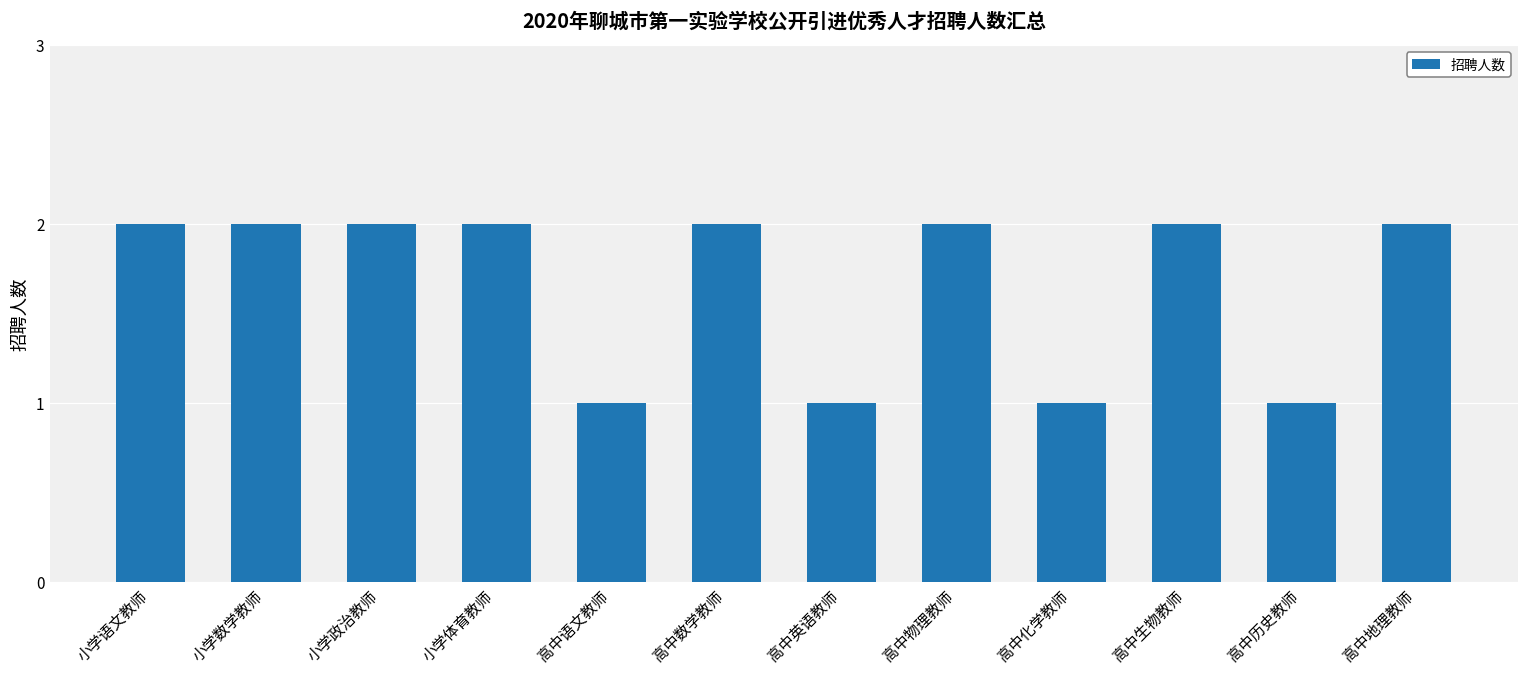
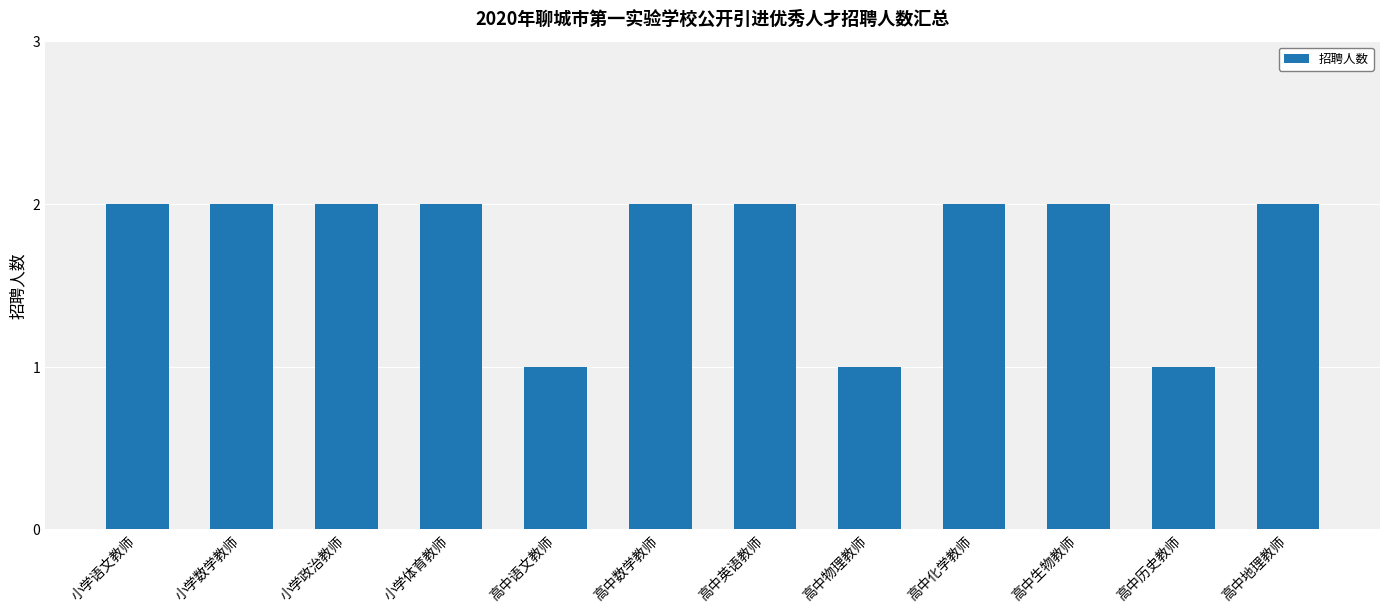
高中英语教师: 1 -> 2
高中物理教师: 2 -> 1
高中化学教师: 1 -> 2
